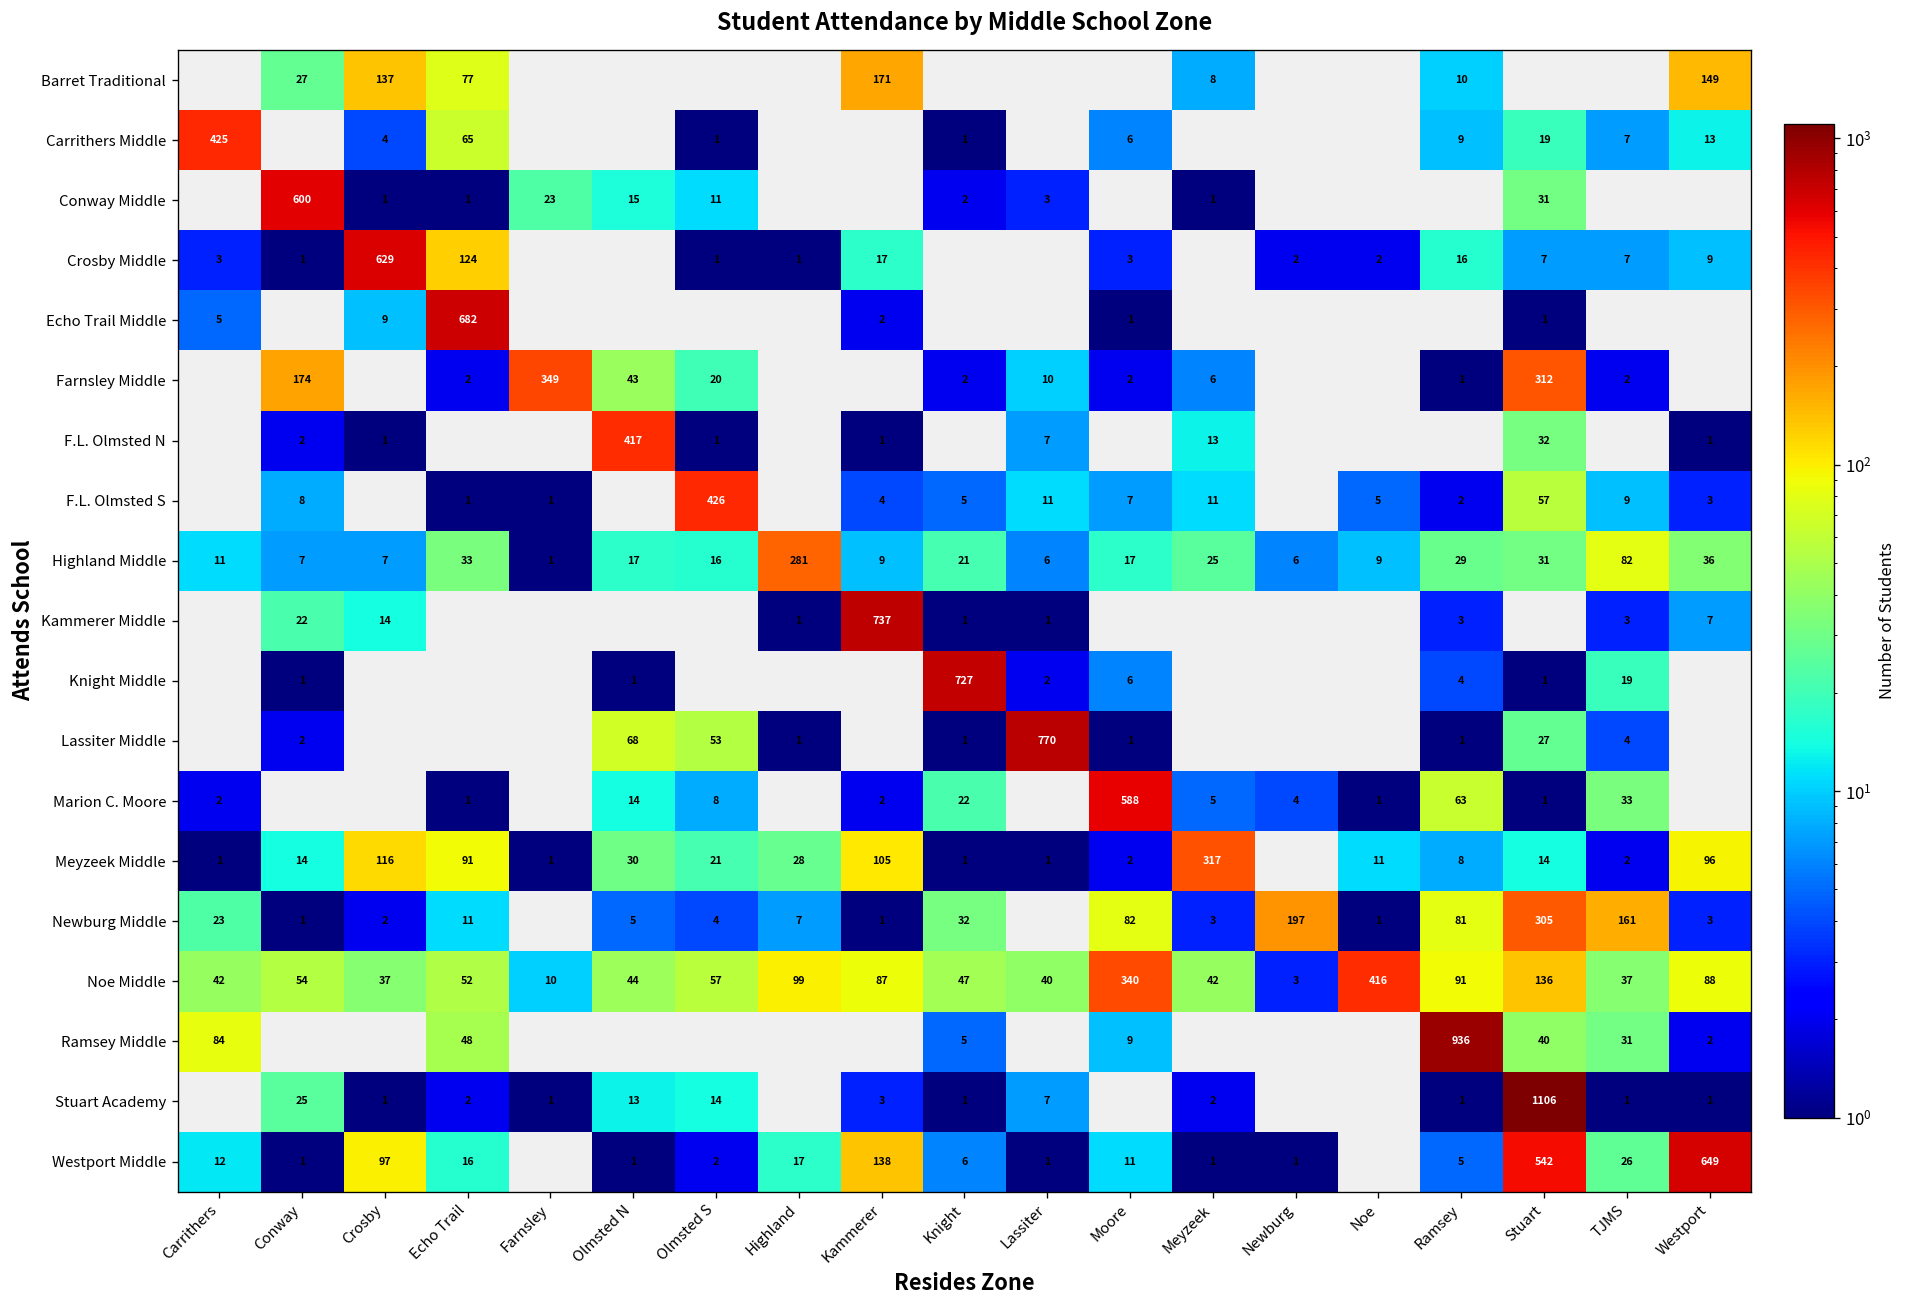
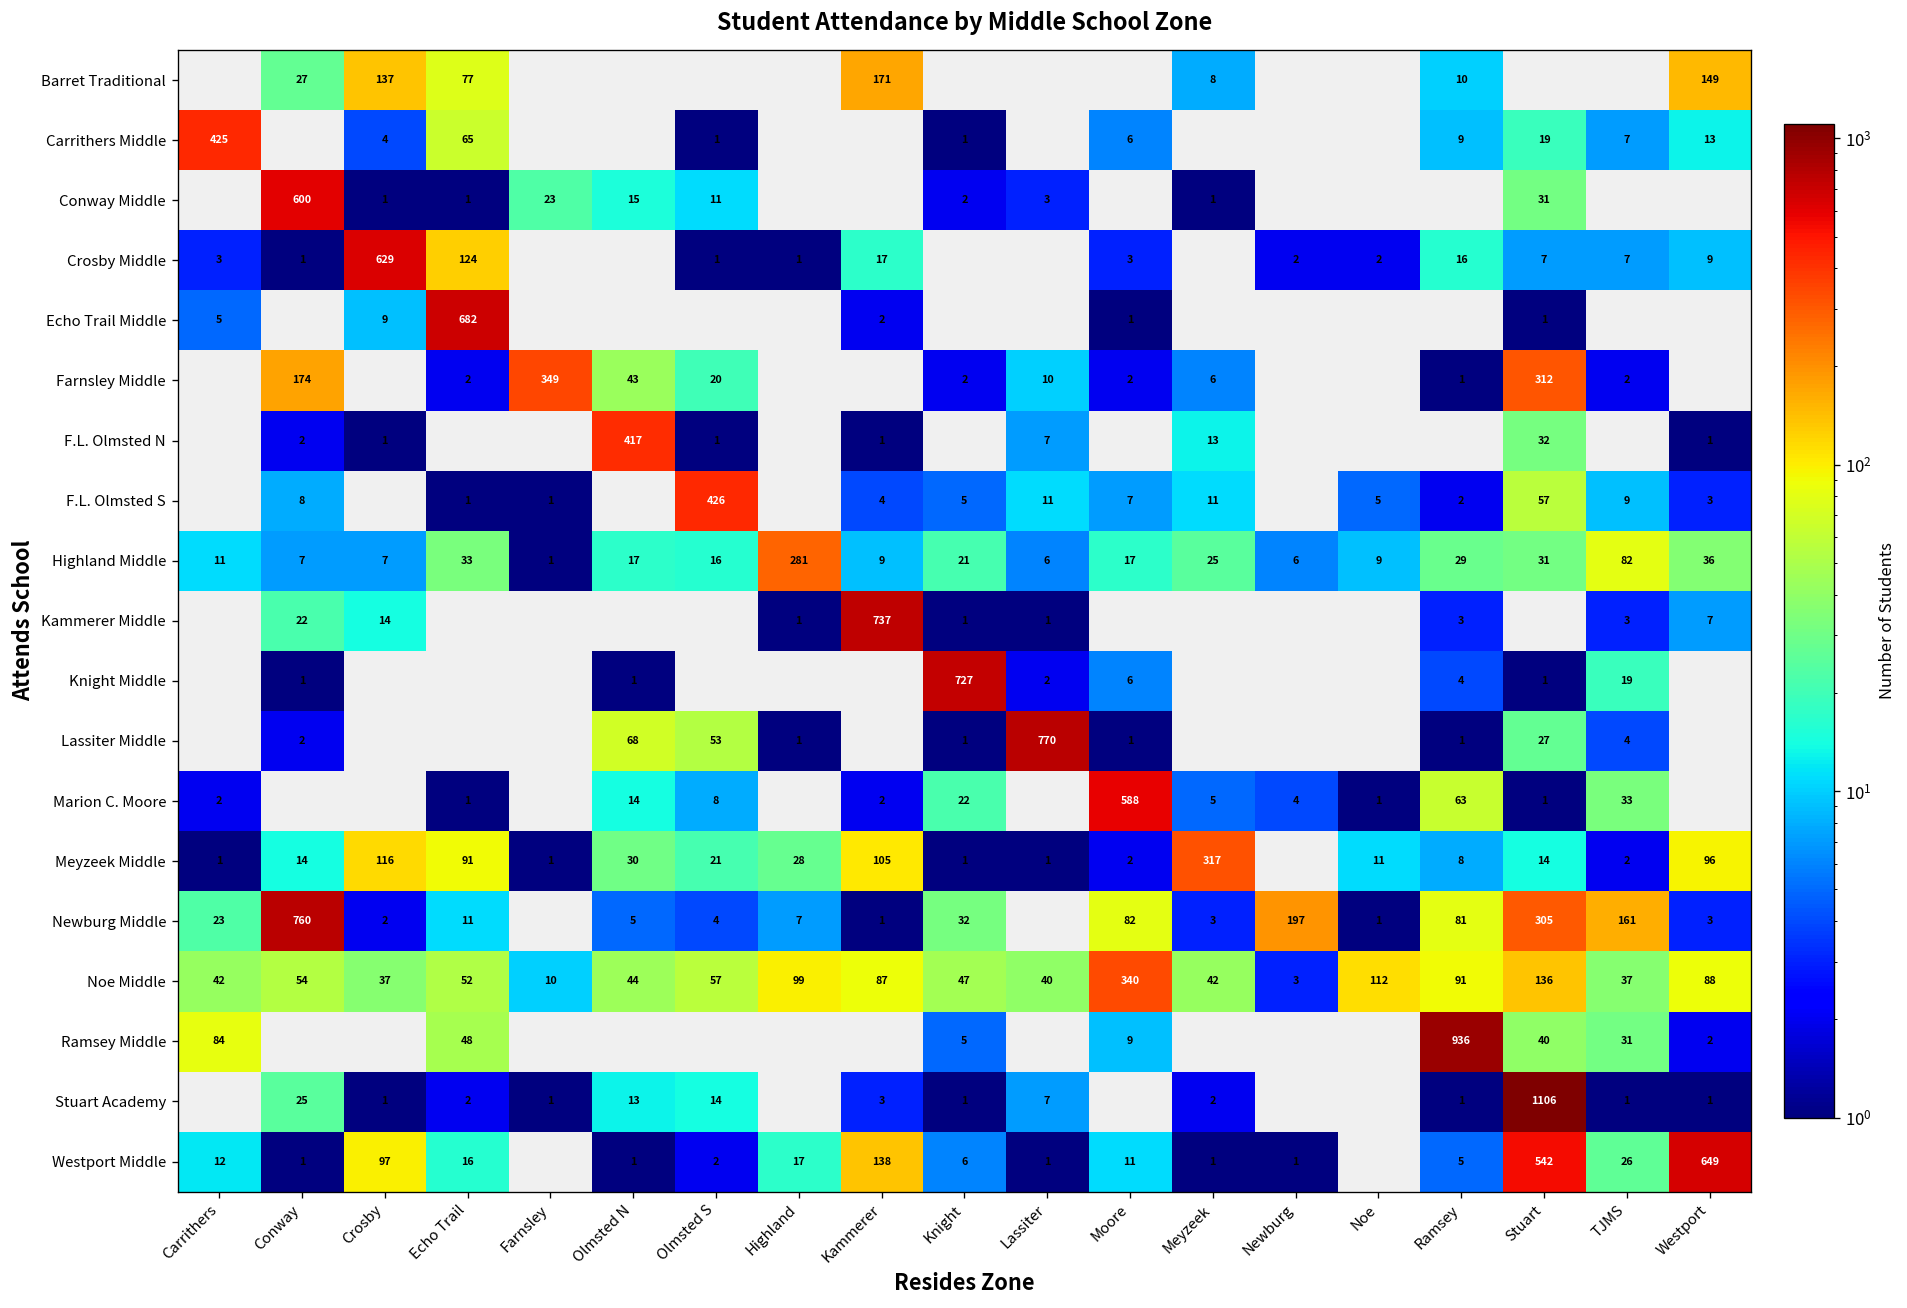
Newburg Middle, Conway: 1 -> 760
Noe Middle, Noe: 416 -> 112
